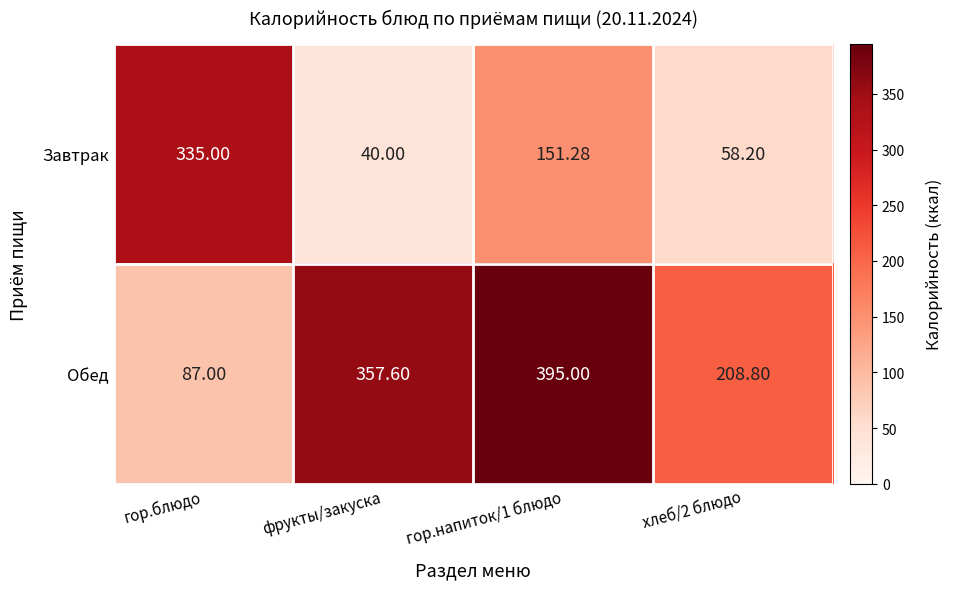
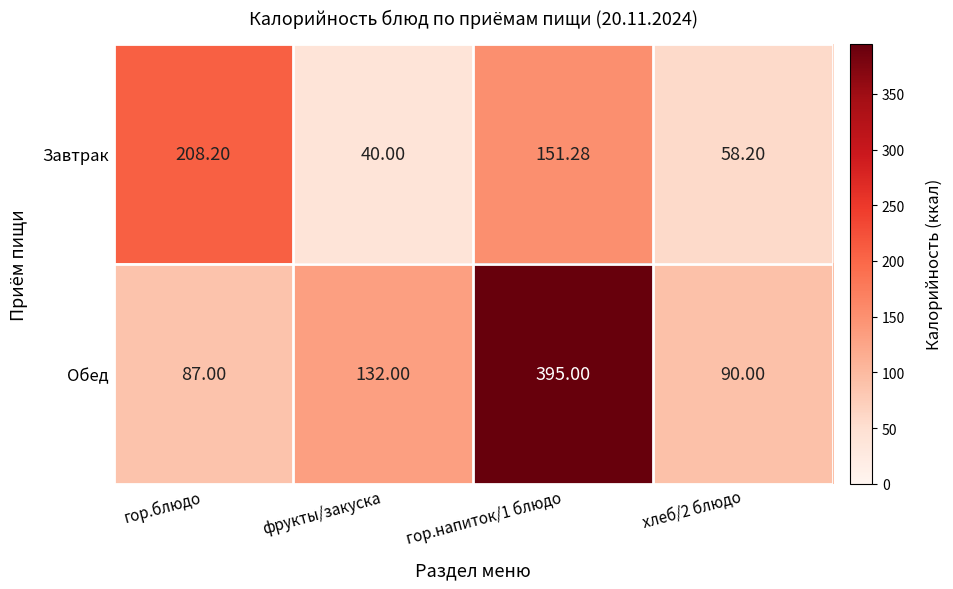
Завтрак, гор.блюдо: 335.00 -> 208.20
Обед, фрукты/закуска: 357.60 -> 132.00
Обед, хлеб/2 блюдо: 208.80 -> 90.00
